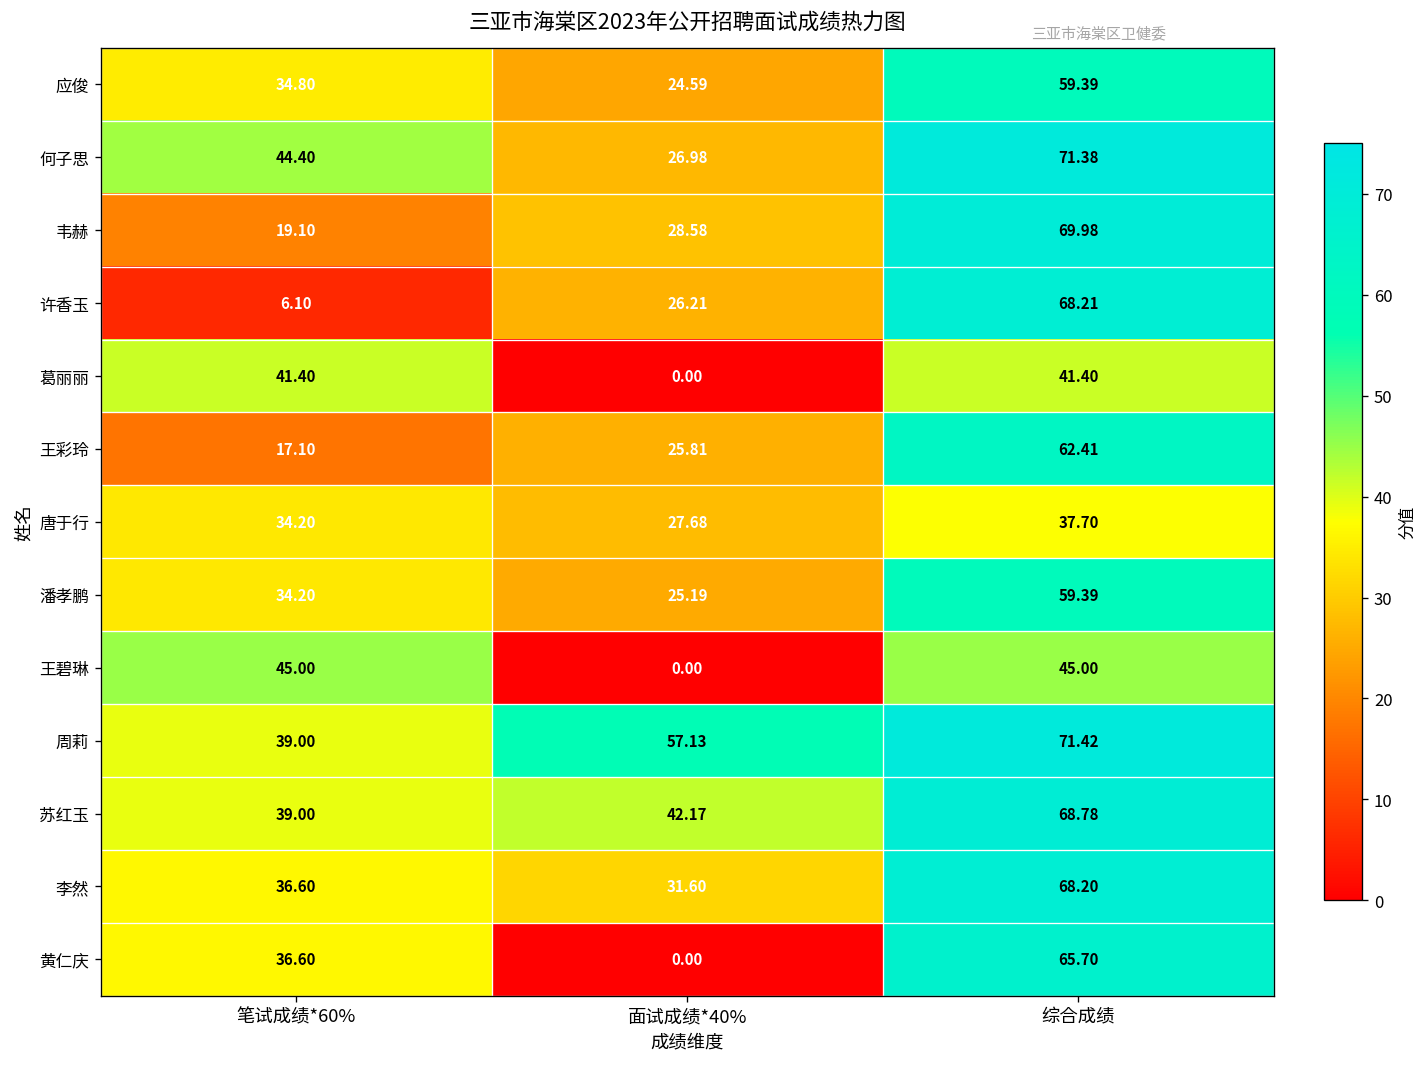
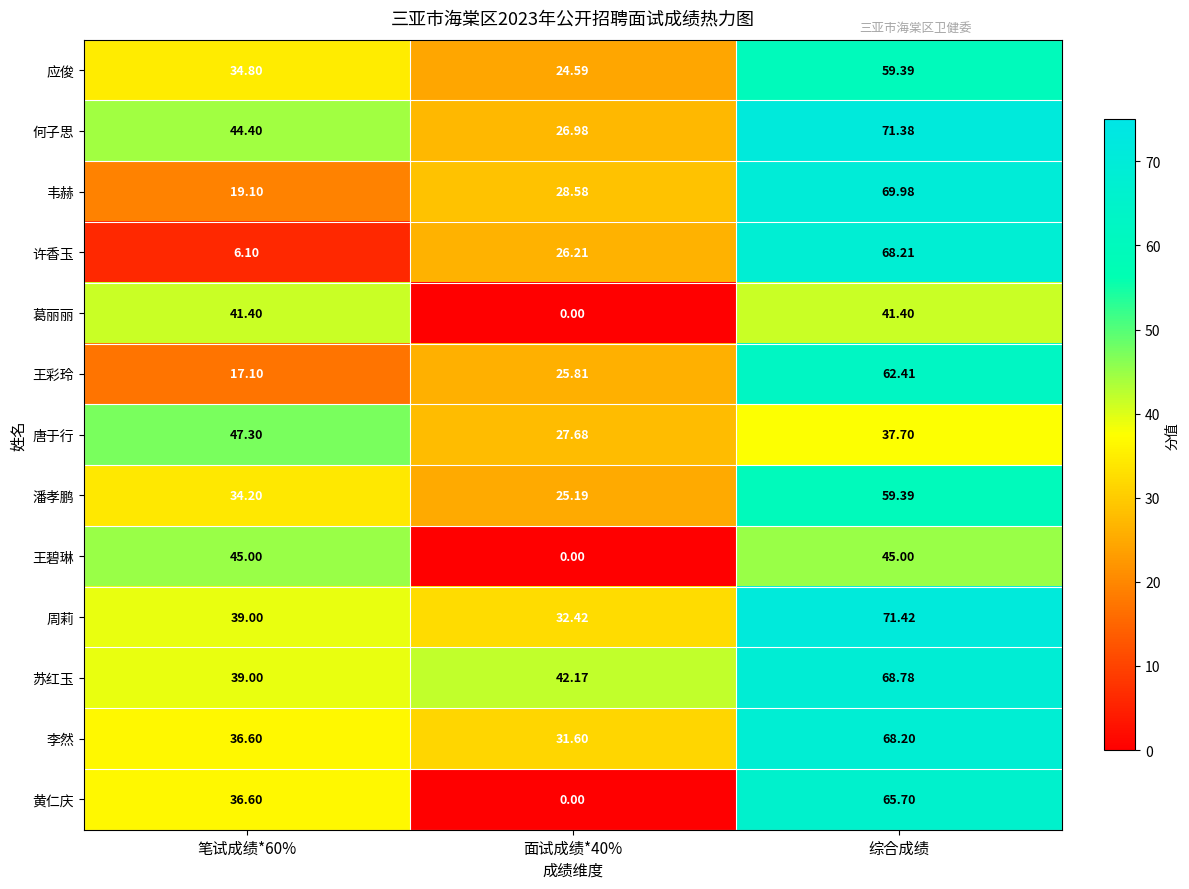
唐于行, 笔试成绩*60%: 34.20 -> 47.30
周莉, 面试成绩*40%: 57.13 -> 32.42
